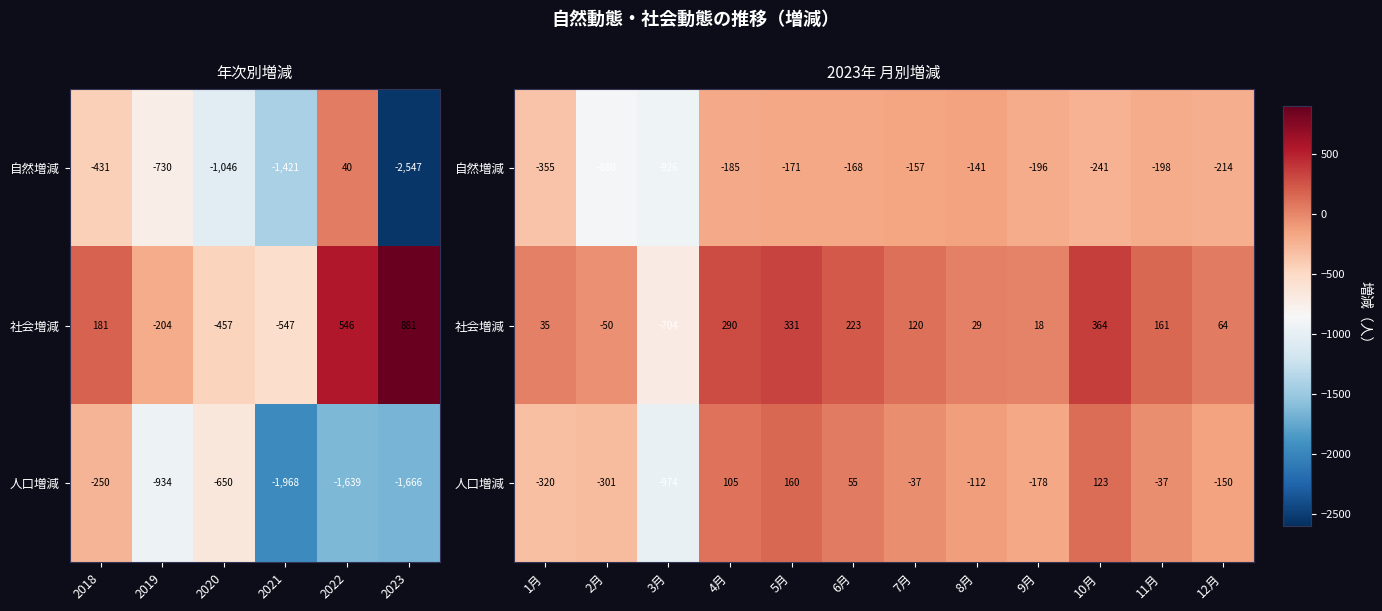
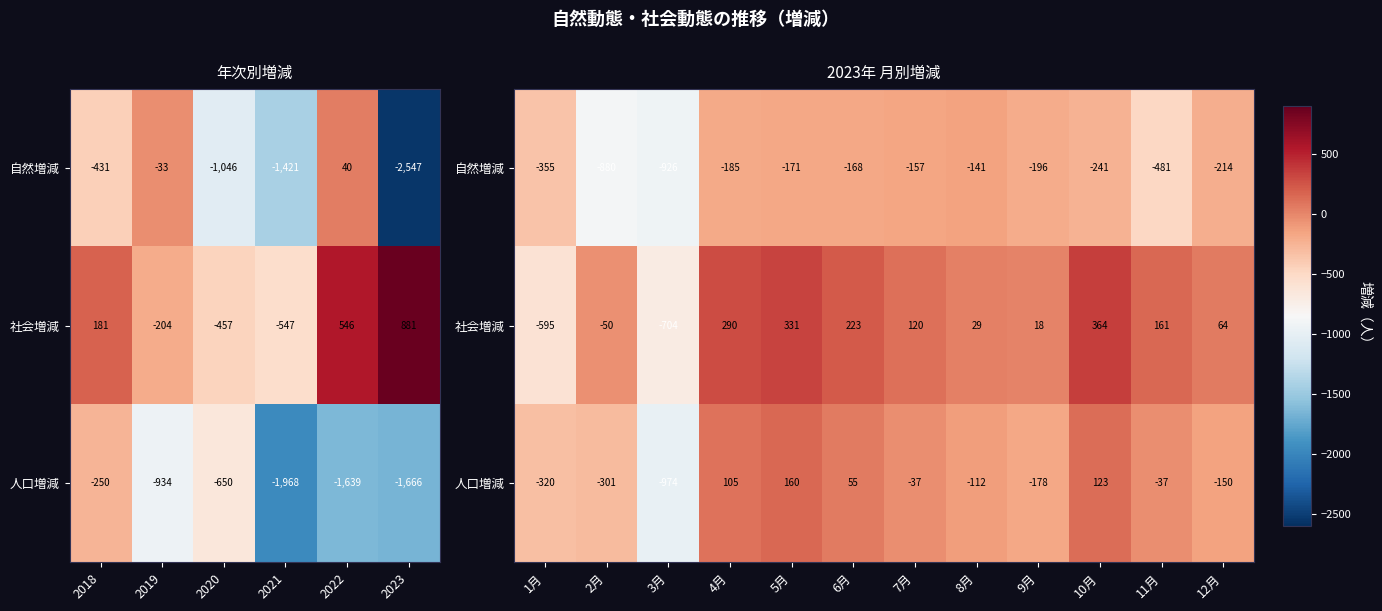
年次別増減, 自然増減, 2019: -730 -> -33
2023年 月別増減, 自然増減, 11月: -198 -> -481
2023年 月別増減, 社会増減, 1月: 35 -> -595
